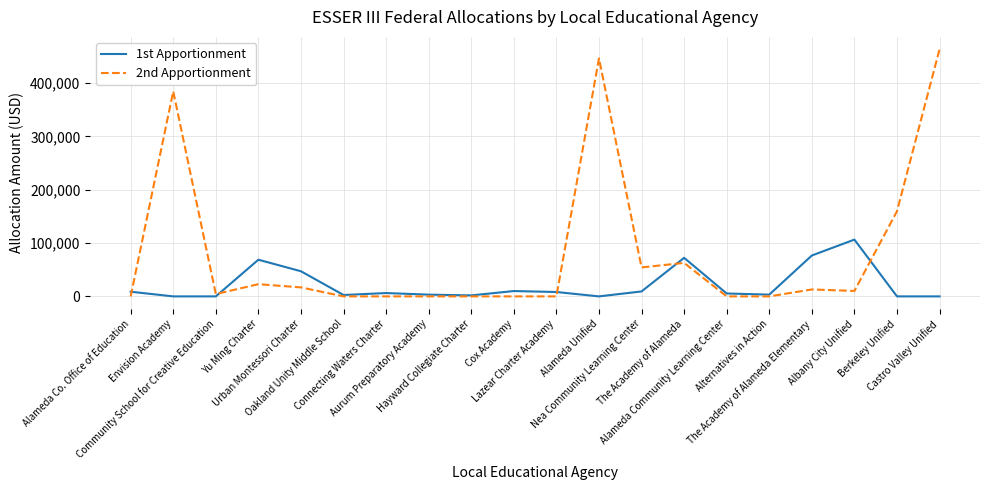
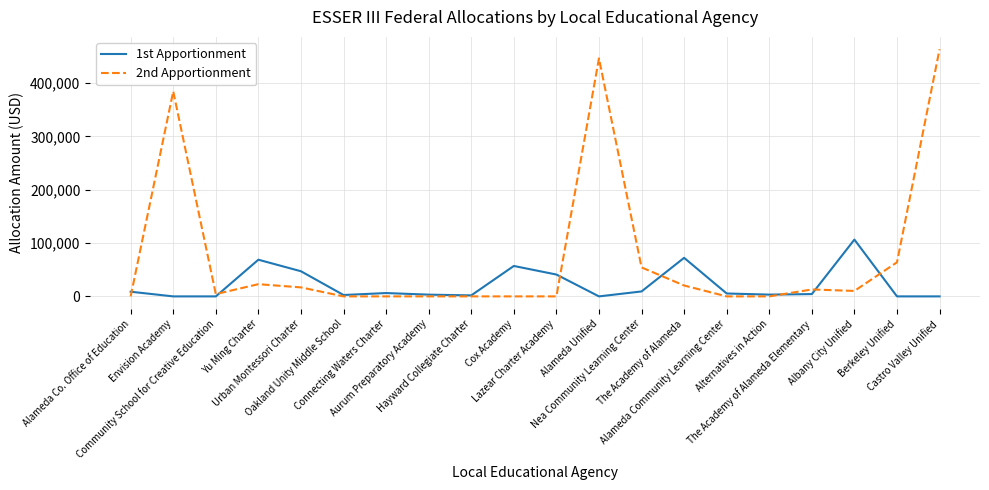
1st Apportionment, Cox Academy: 10,000 -> 60,000
1st Apportionment, Lazear Charter Academy: 10,000 -> 40,000
2nd Apportionment, The Academy of Alameda: 60,000 -> 20,000
1st Apportionment, The Academy of Alameda Elementary: 80,000 -> 0
2nd Apportionment, Berkeley Unified: 160,000 -> 60,000
